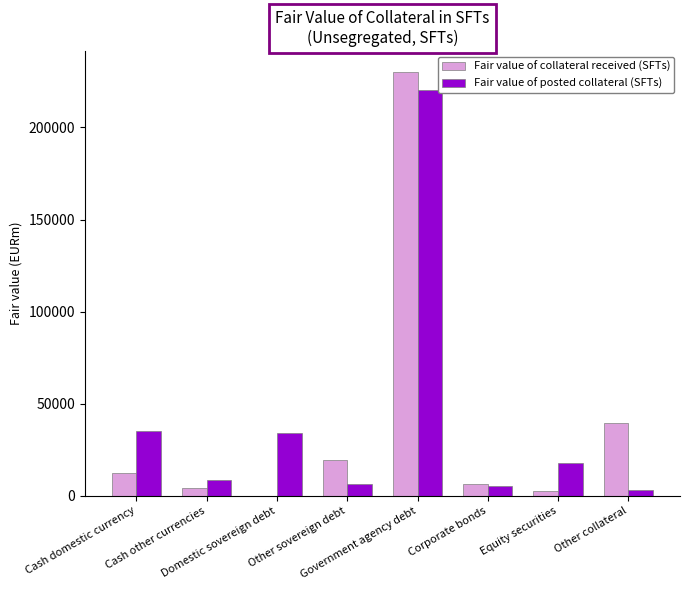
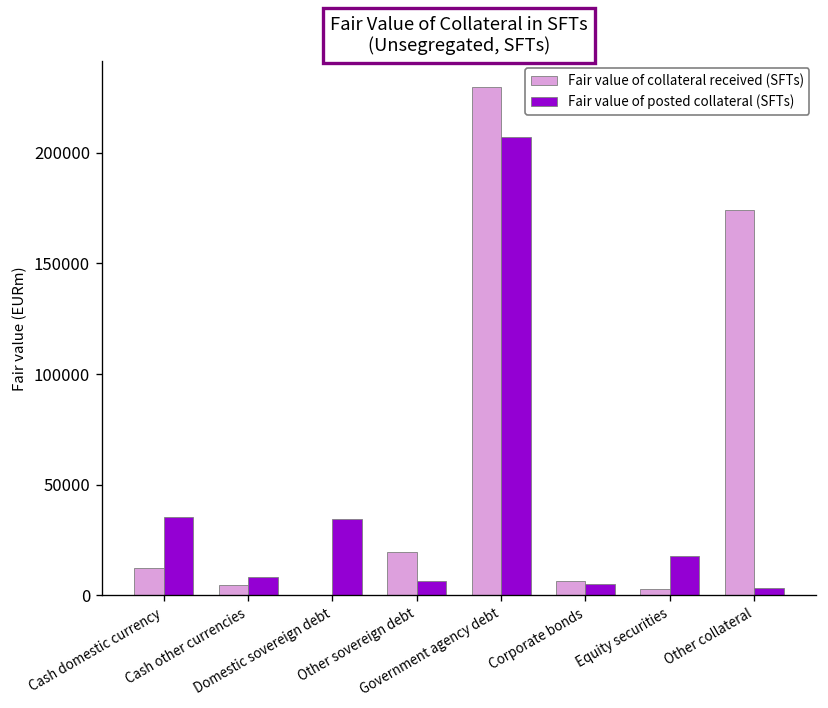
Fair value of posted collateral (SFTs), Government agency debt: 221000 -> 207000
Fair value of collateral received (SFTs), Other collateral: 40000 -> 174000
